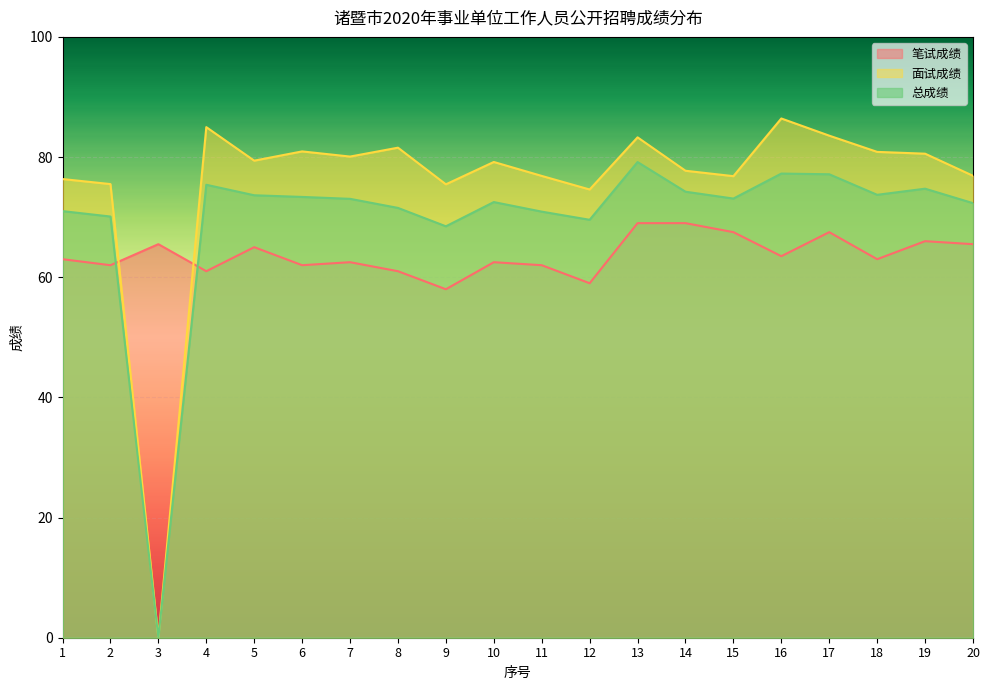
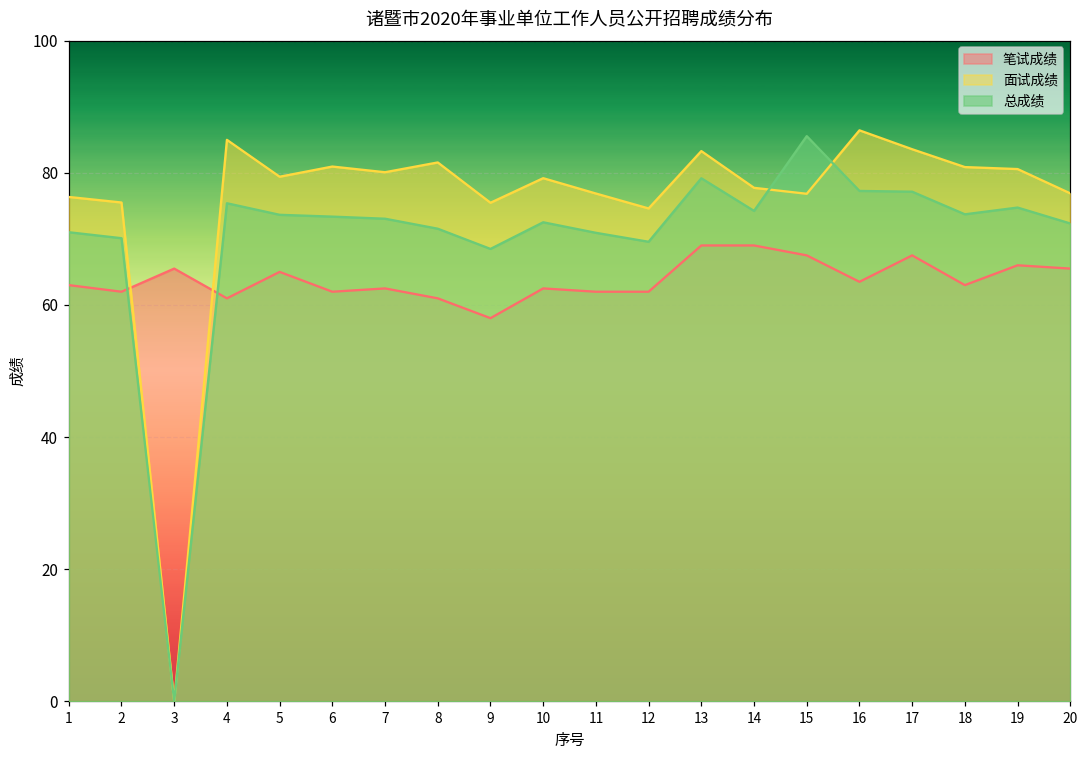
笔试成绩, 12: 59 -> 62
总成绩, 15: 73 -> 86
